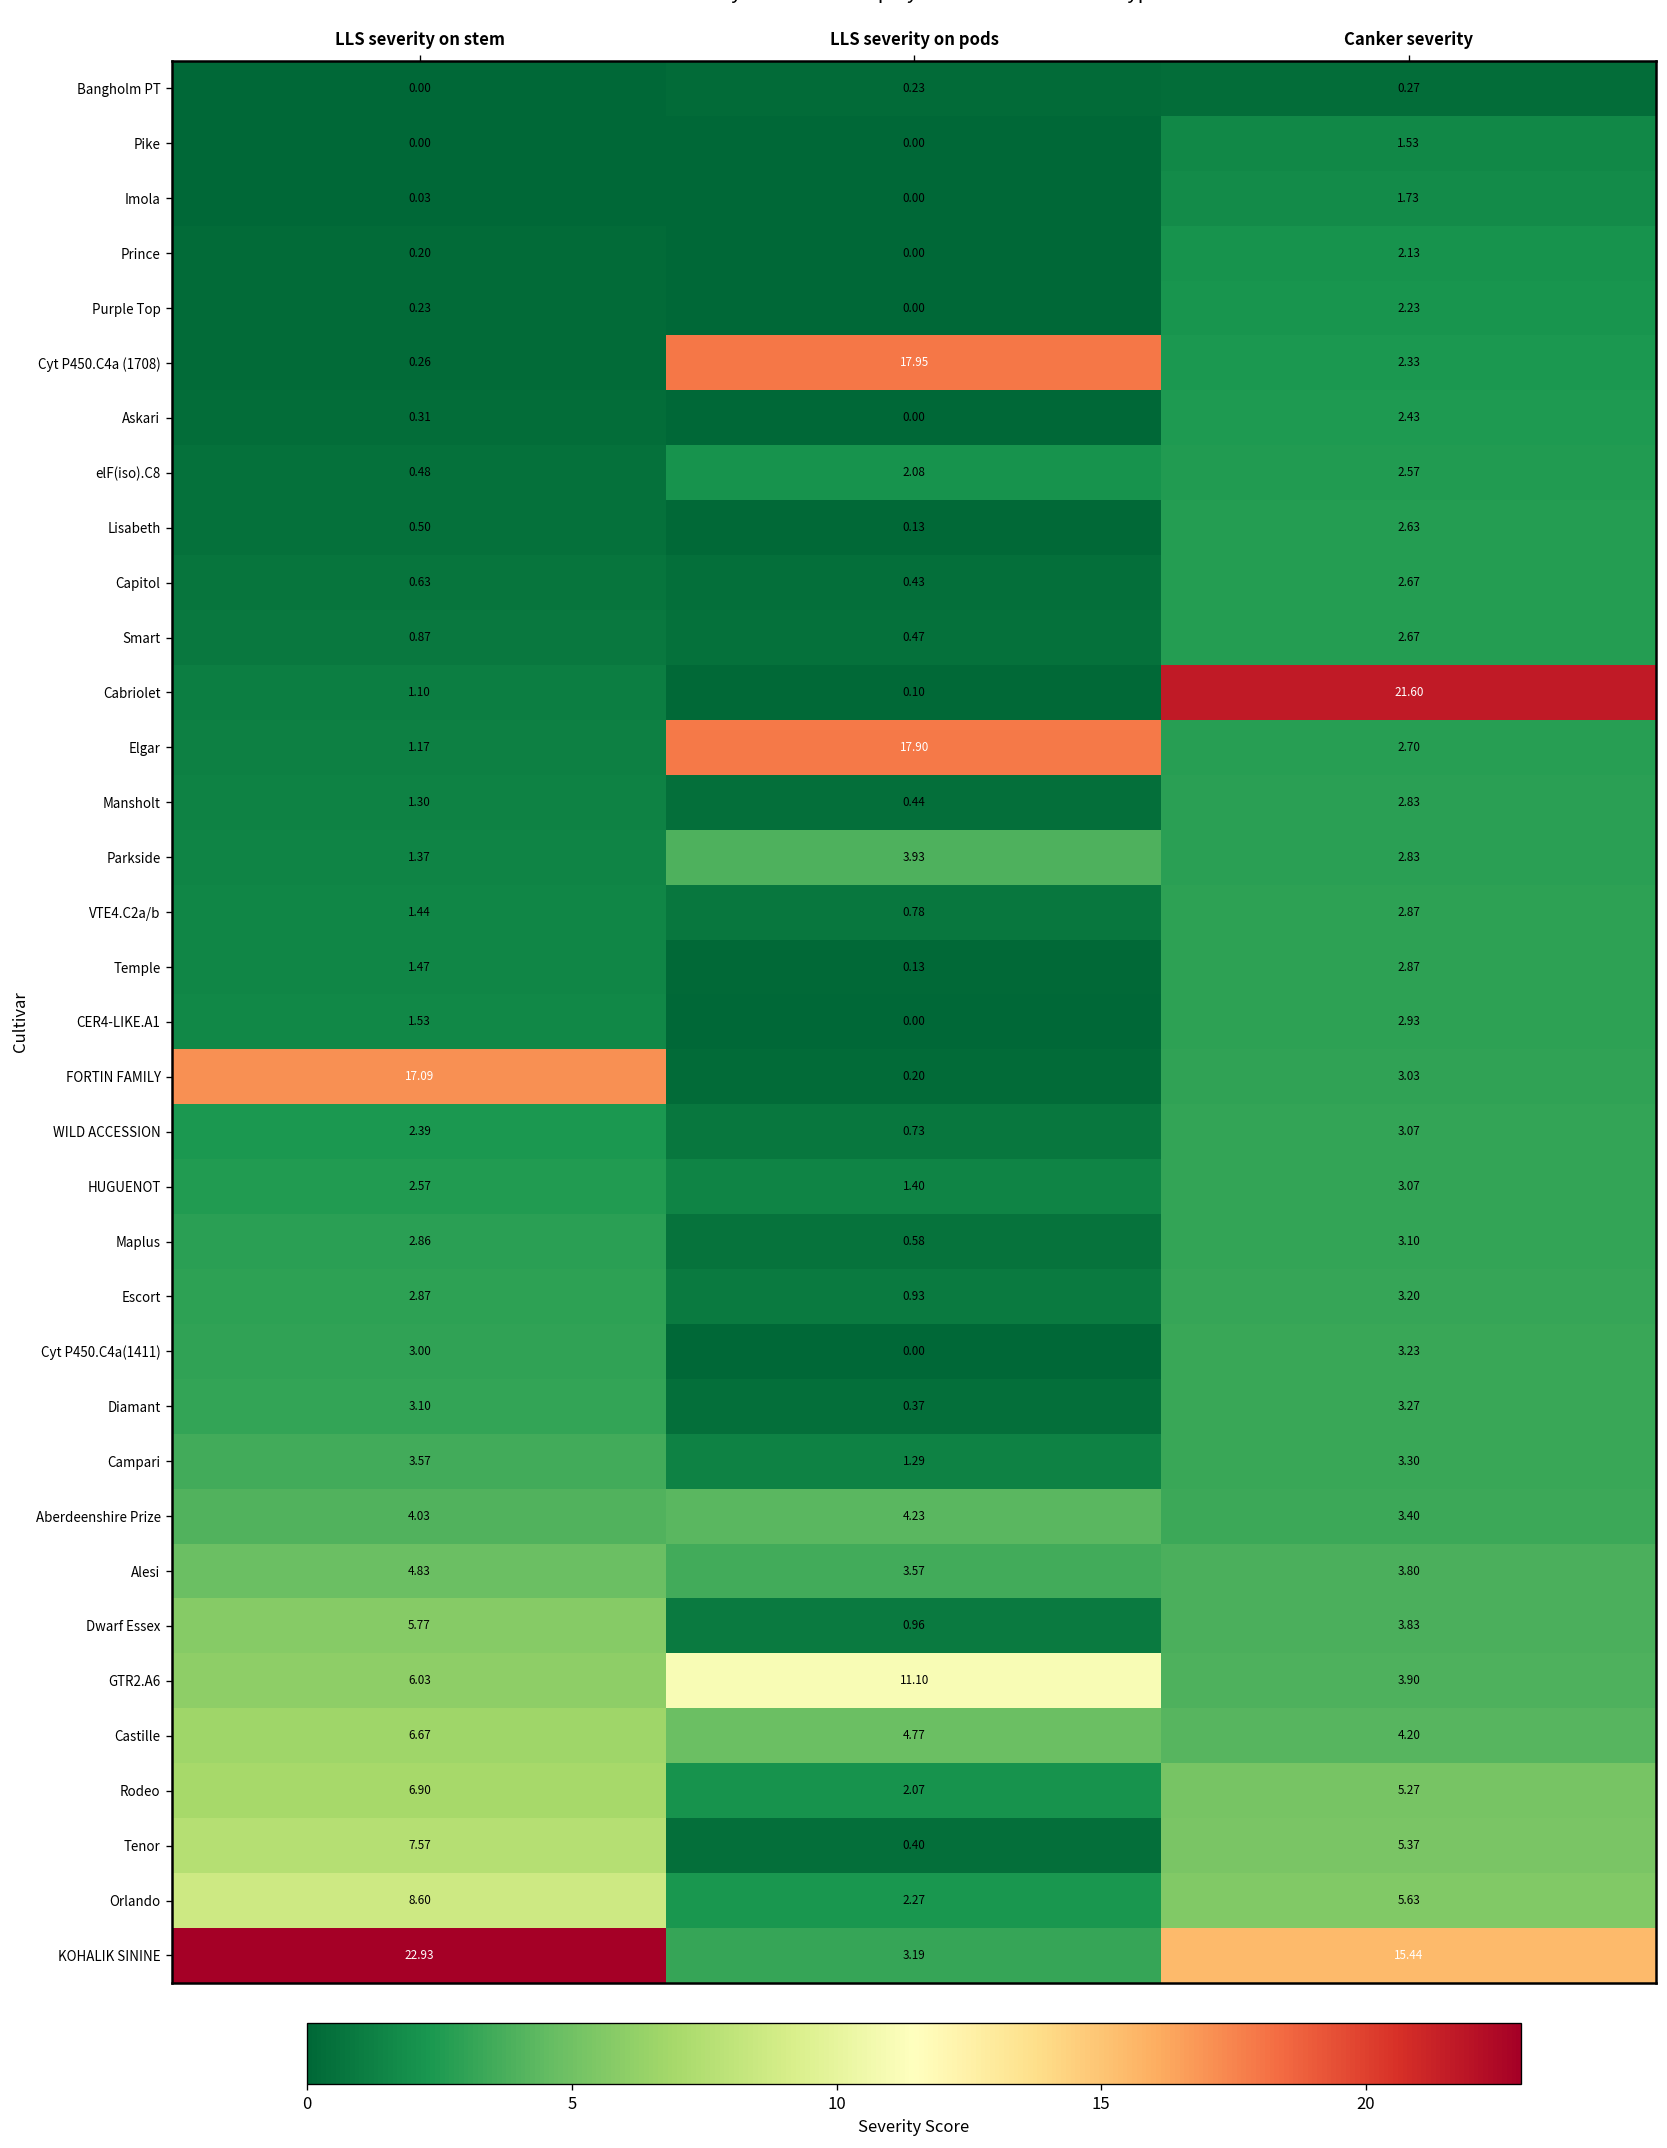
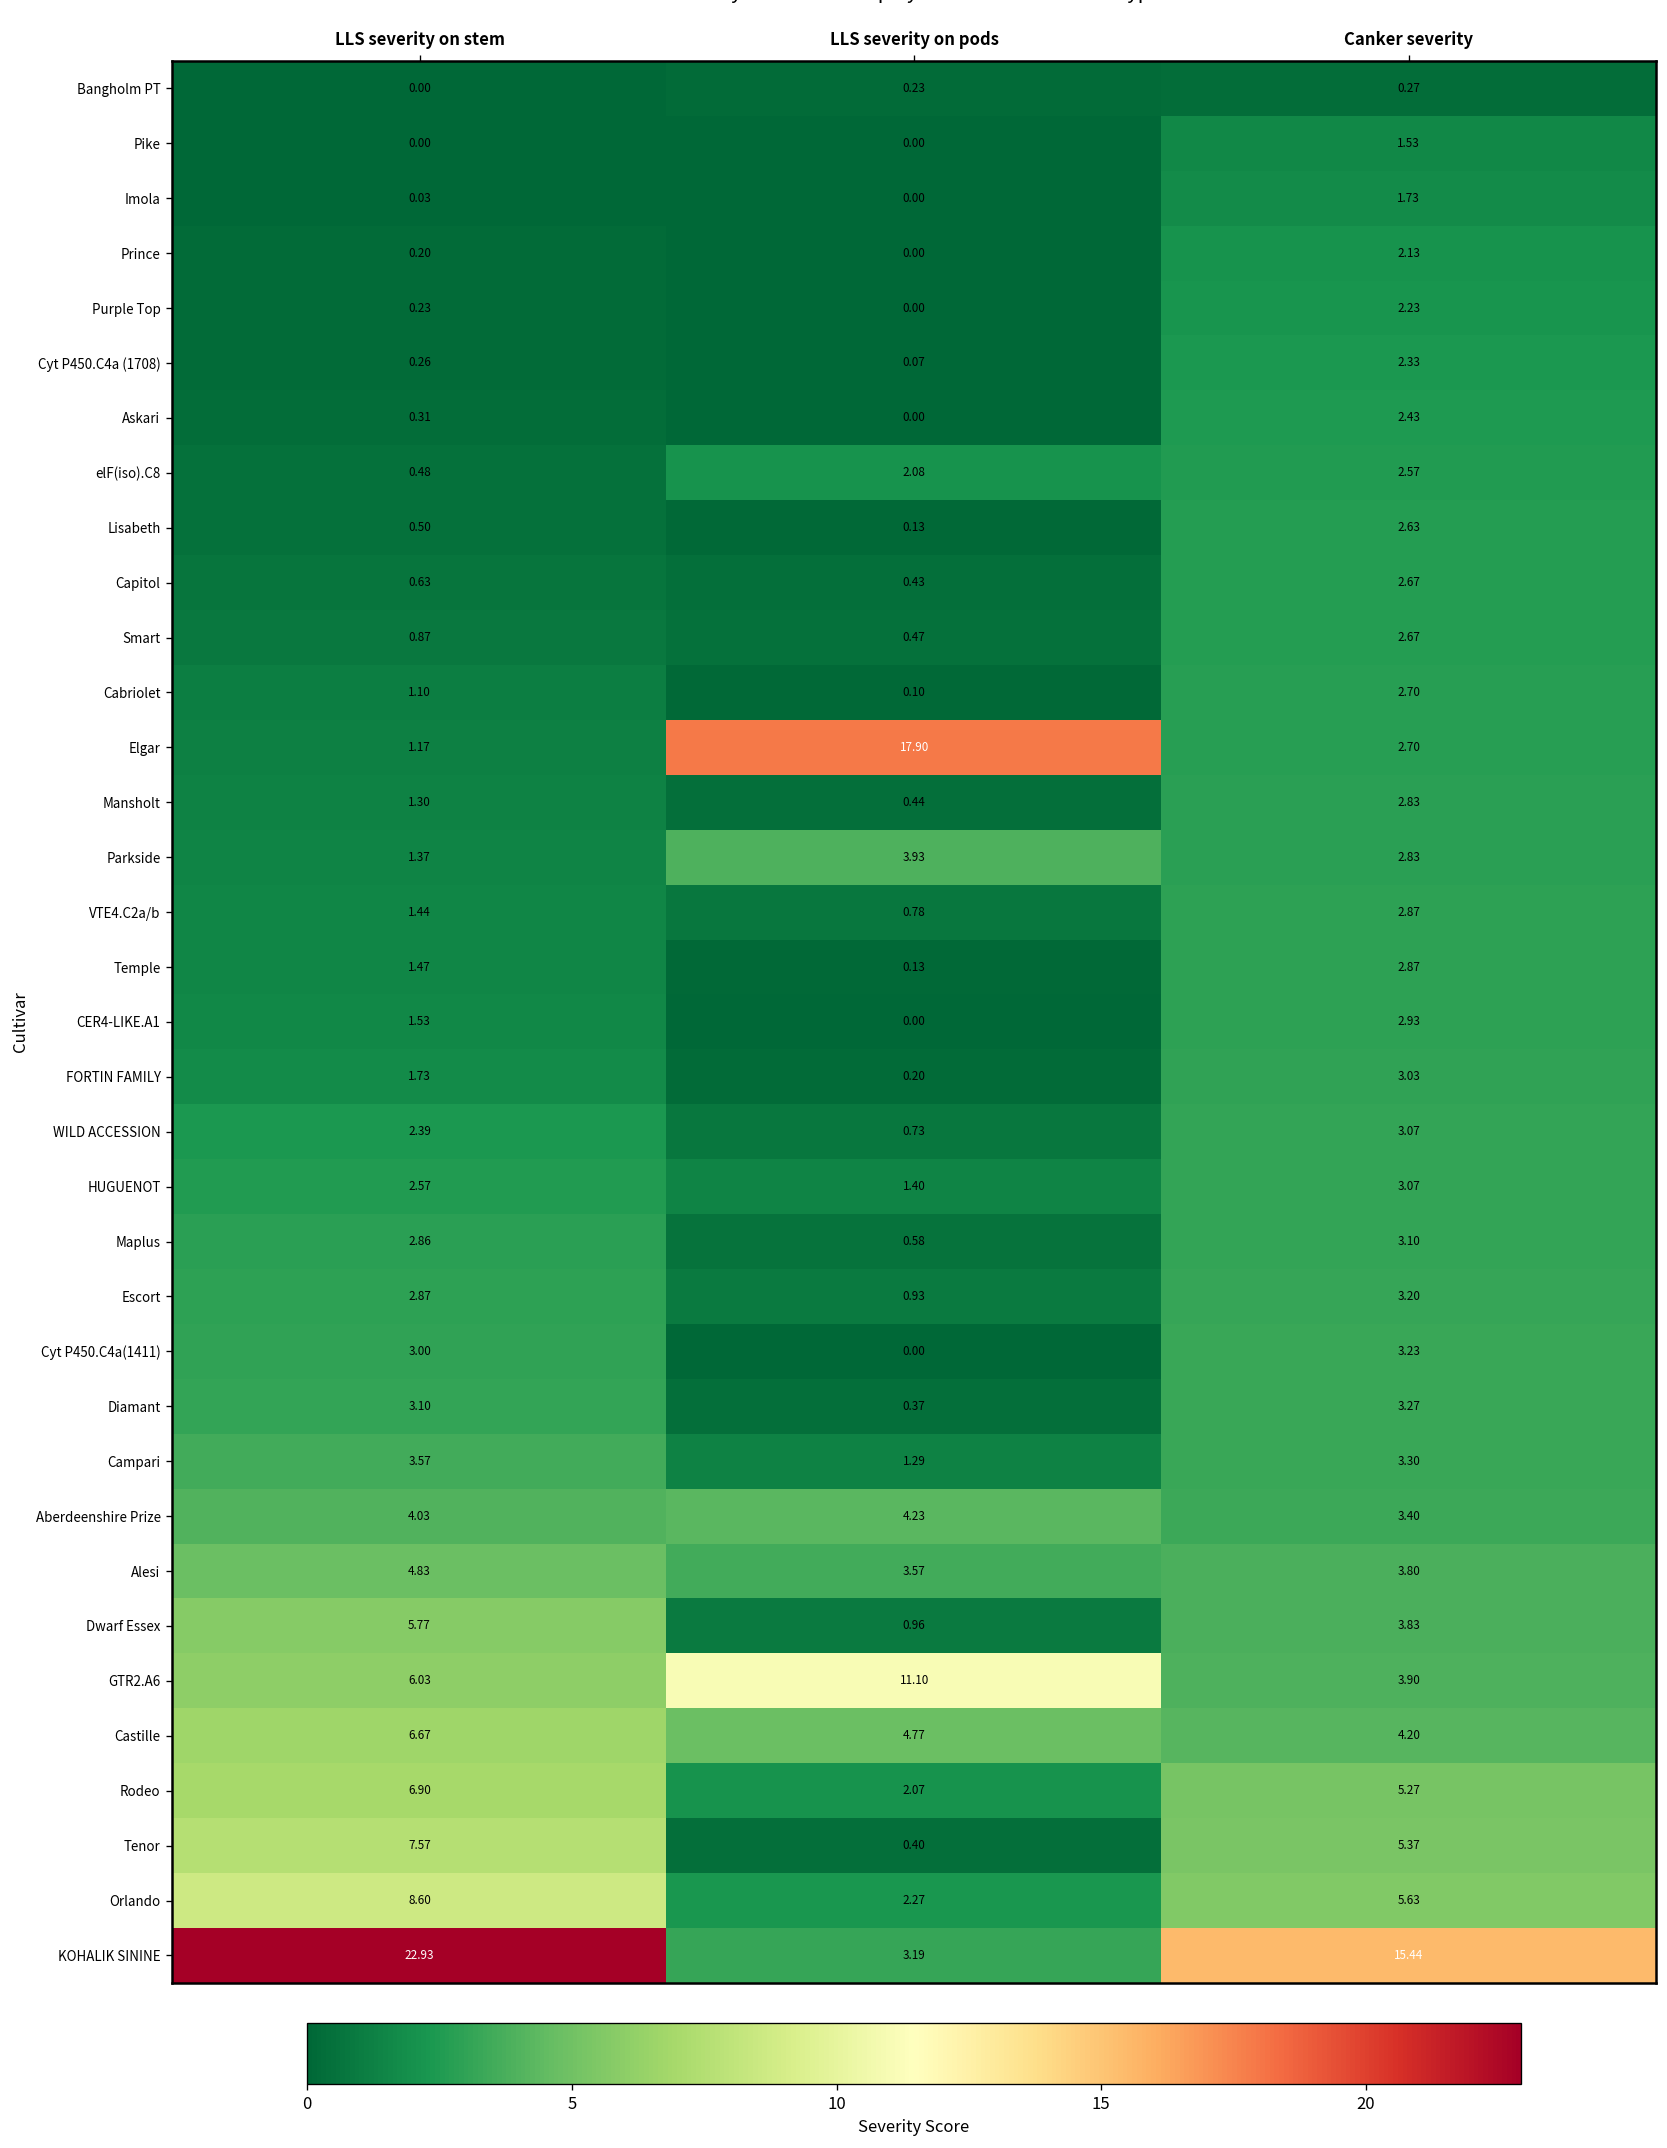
Cyt P450.C4a (1708), LLS severity on pods: 17.95 -> 0.07
Cabriolet, Canker severity: 21.60 -> 2.70
FORTIN FAMILY, LLS severity on stem: 17.09 -> 1.73
